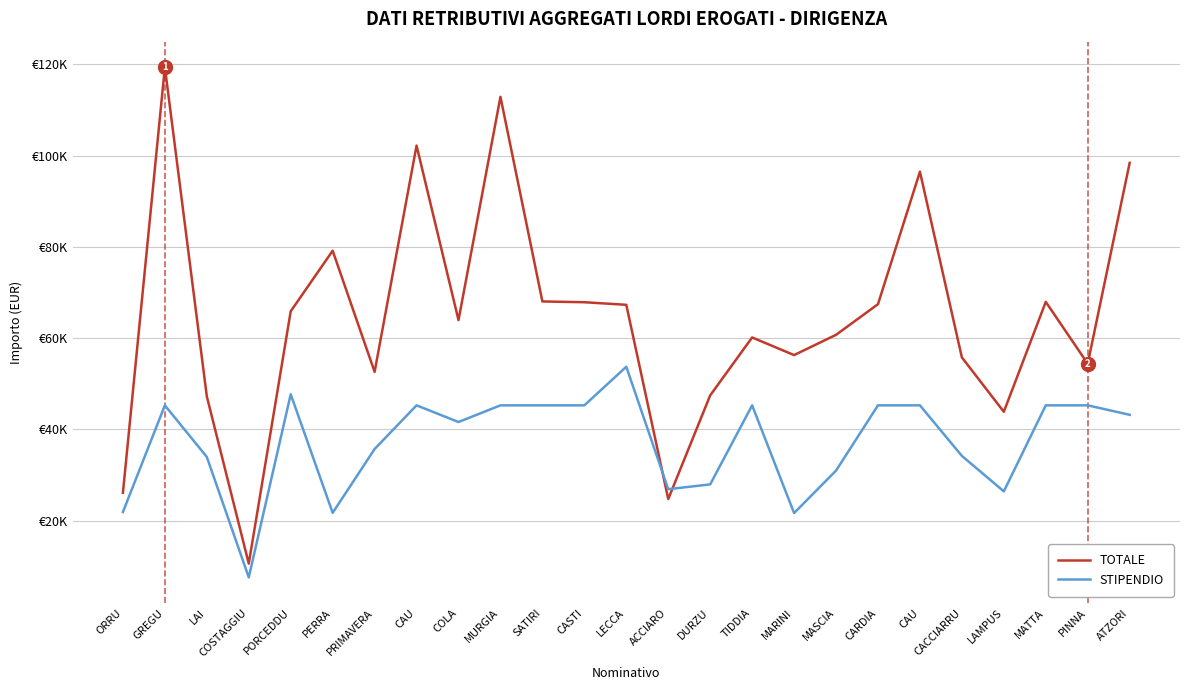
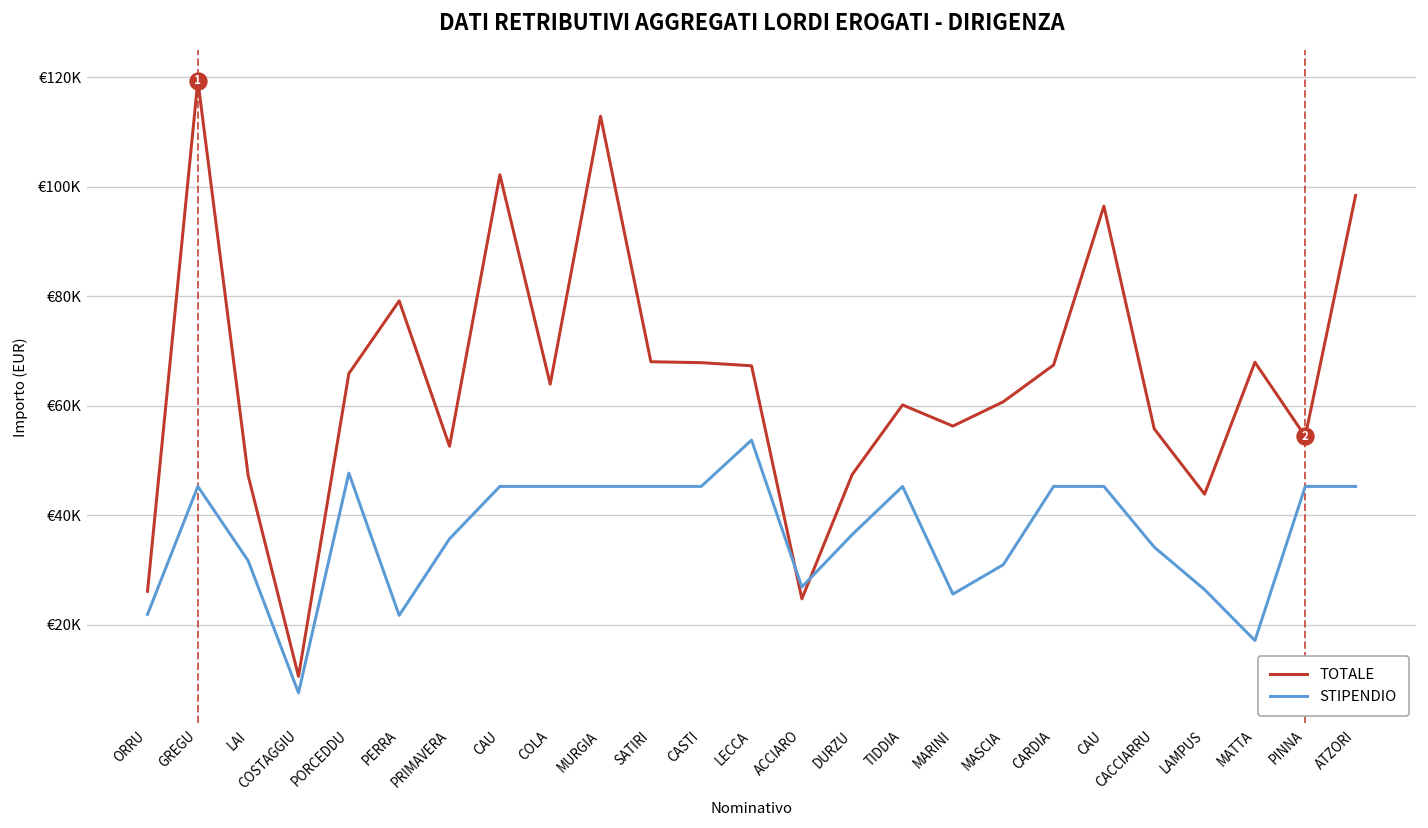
STIPENDIO, LAI: €34000 -> €32000
STIPENDIO, COLA: €42000 -> €45000
STIPENDIO, DURZU: €28000 -> €36000
STIPENDIO, MARINI: €22000 -> €26000
STIPENDIO, MATTA: €45000 -> €17000
STIPENDIO, ATZORI: €43000 -> €45000
